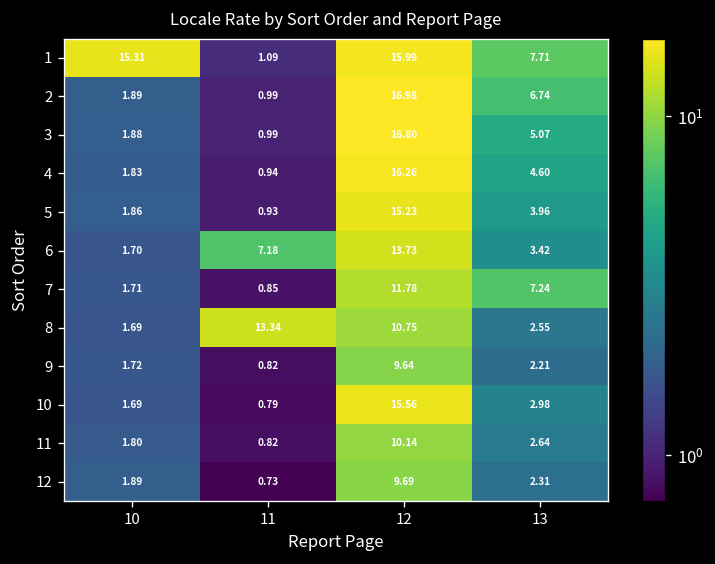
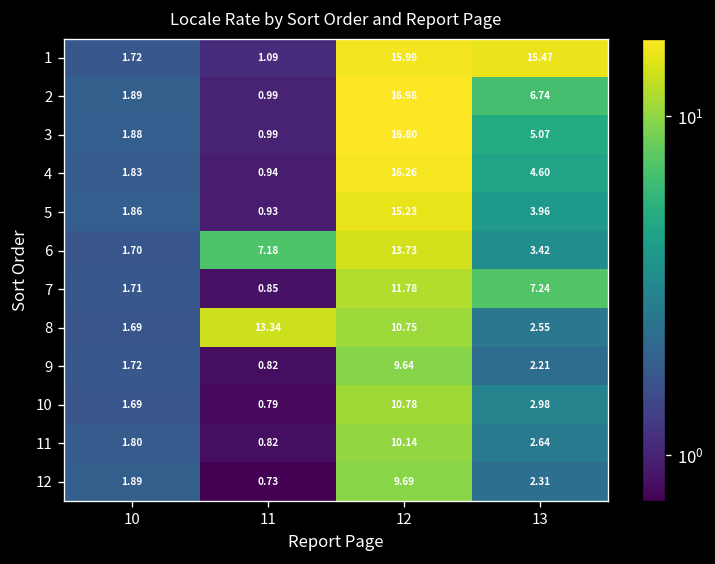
1, 10: 15.31 -> 1.72
1, 13: 7.71 -> 15.47
10, 12: 15.56 -> 10.78
